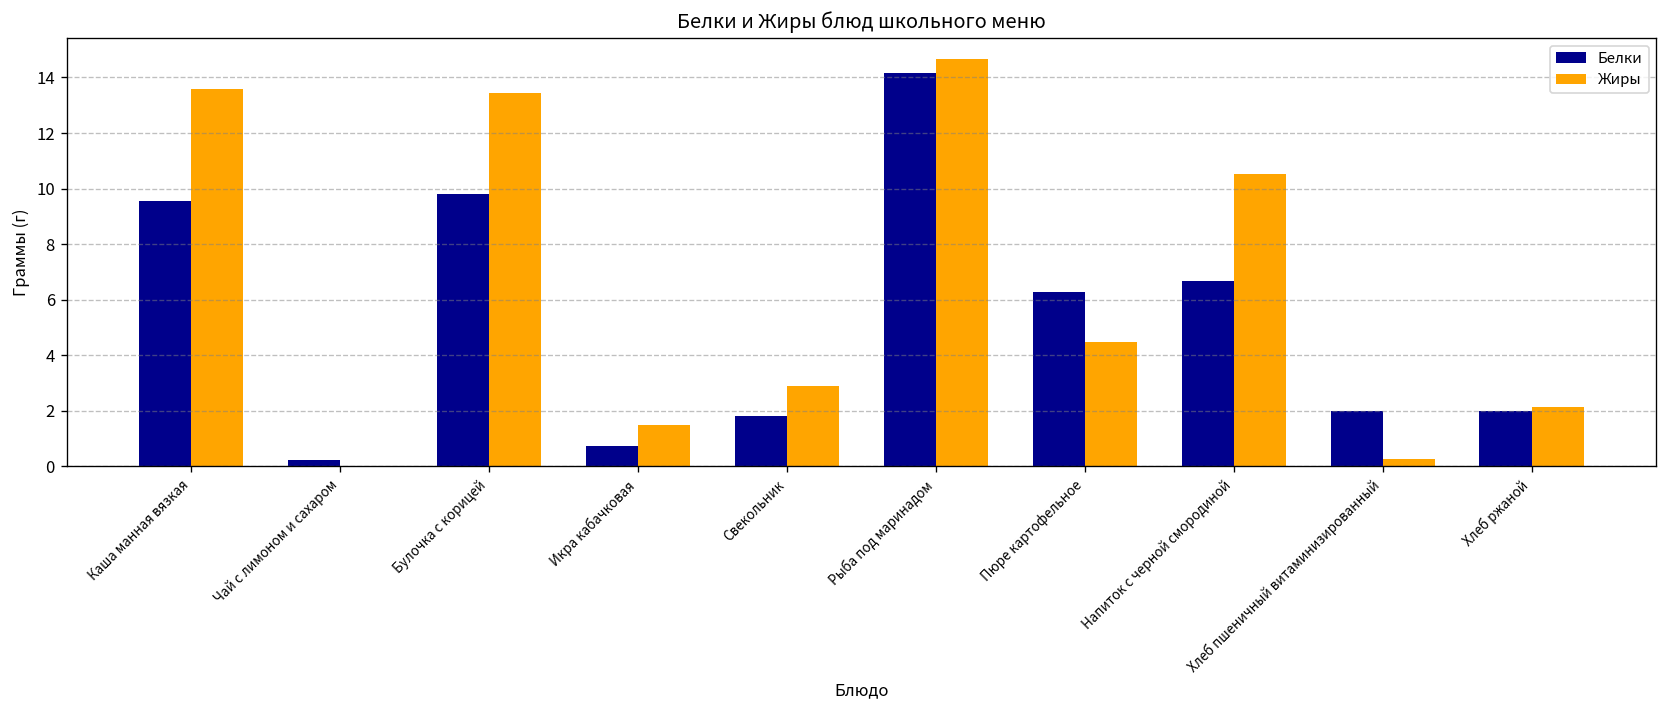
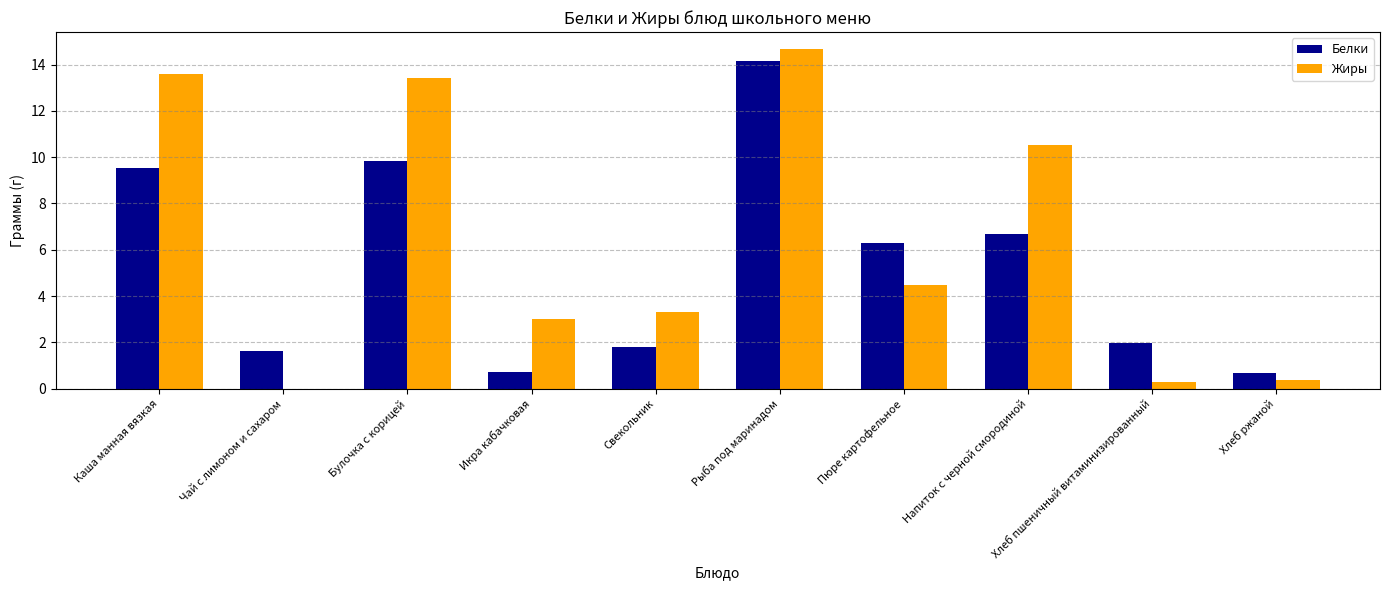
Белки, Чай с лимоном и сахаром: 0.2 -> 1.6
Жиры, Икра кабачковая: 1.5 -> 3.0
Жиры, Свекольник: 2.9 -> 3.3
Белки, Хлеб ржаной: 2.0 -> 0.7
Жиры, Хлеб ржаной: 2.1 -> 0.4
